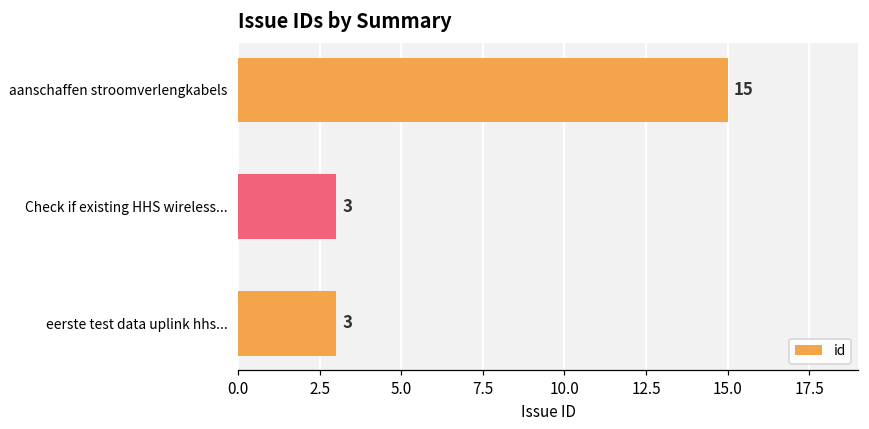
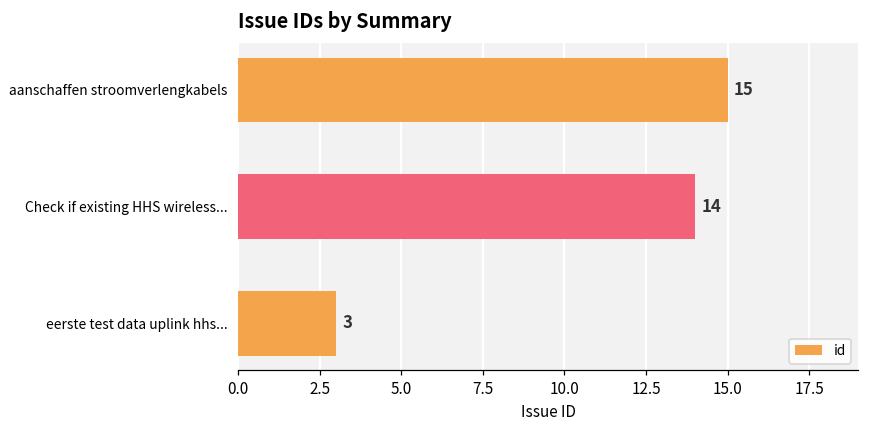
Check if existing HHS wireless...: 3 -> 14
